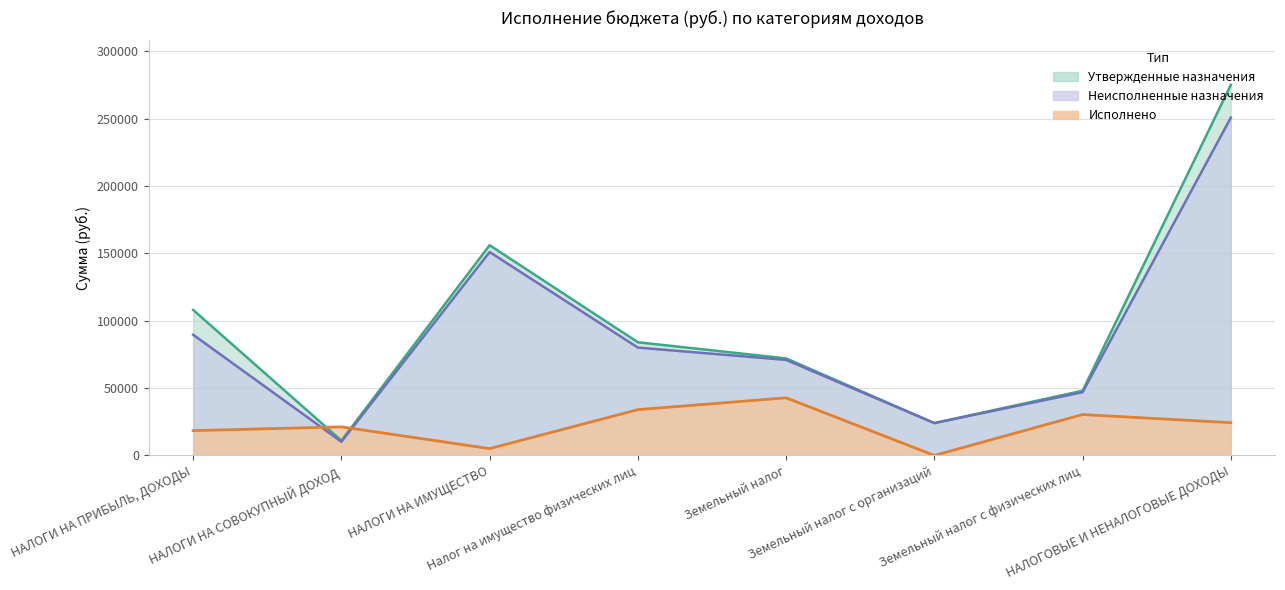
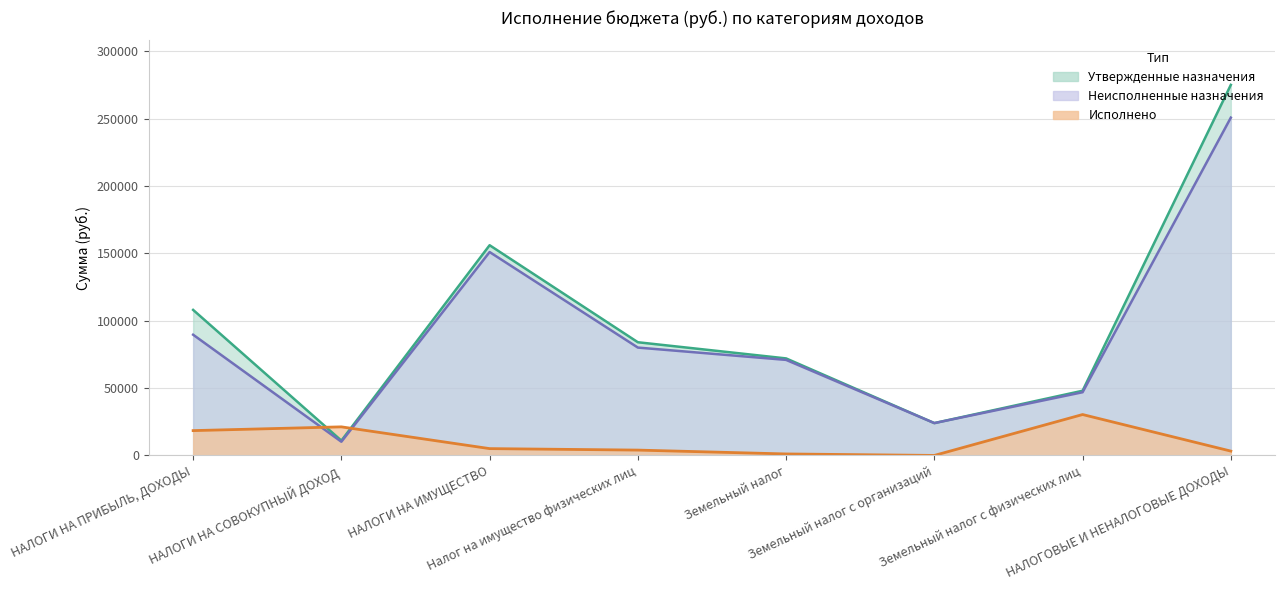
Исполнено, Налог на имущество физических лиц: 34000 -> 4000
Исполнено, Земельный налог: 43000 -> 1000
Исполнено, НАЛОГОВЫЕ И НЕНАЛОГОВЫЕ ДОХОДЫ: 24000 -> 3000
